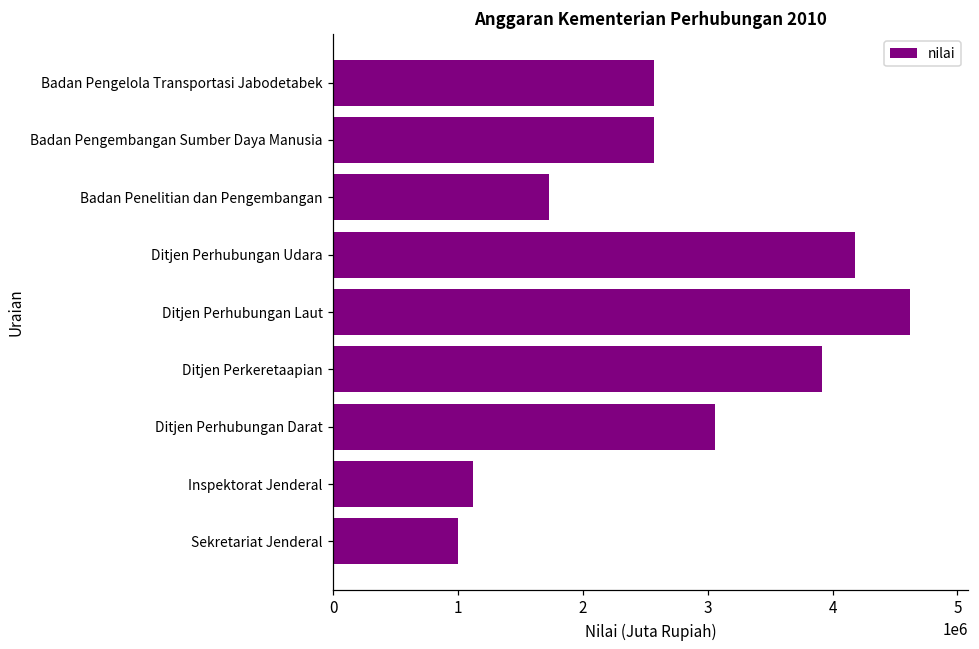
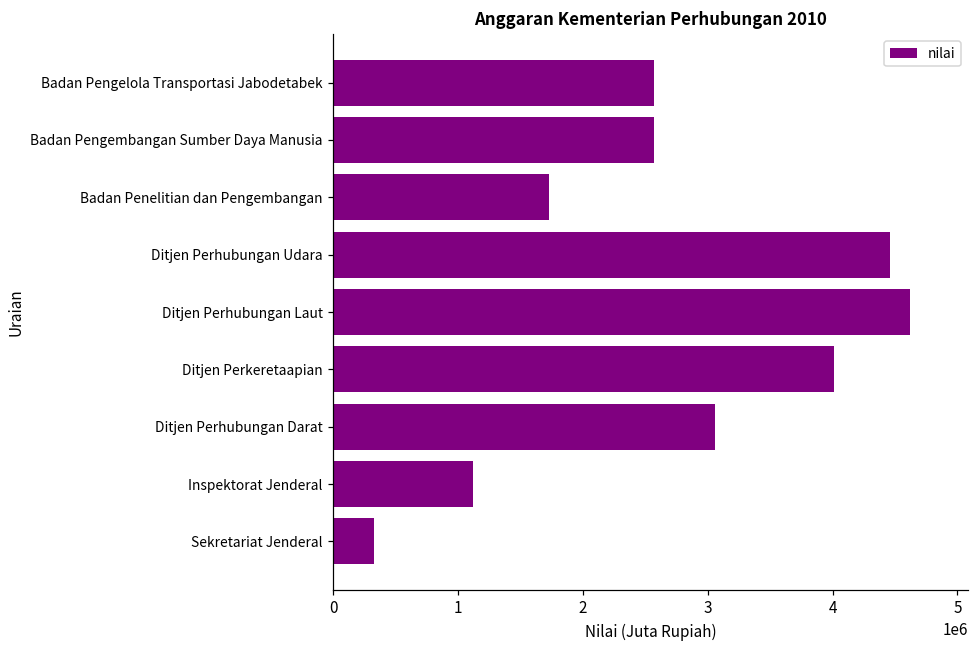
Ditjen Perhubungan Udara: 4180000 -> 4460000
Ditjen Perkeretaapian: 3920000 -> 4020000
Sekretariat Jenderal: 1000000 -> 320000
